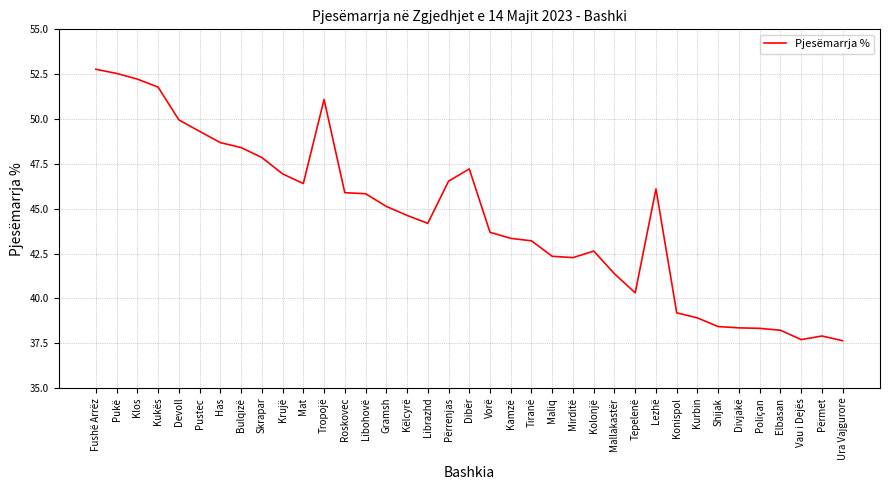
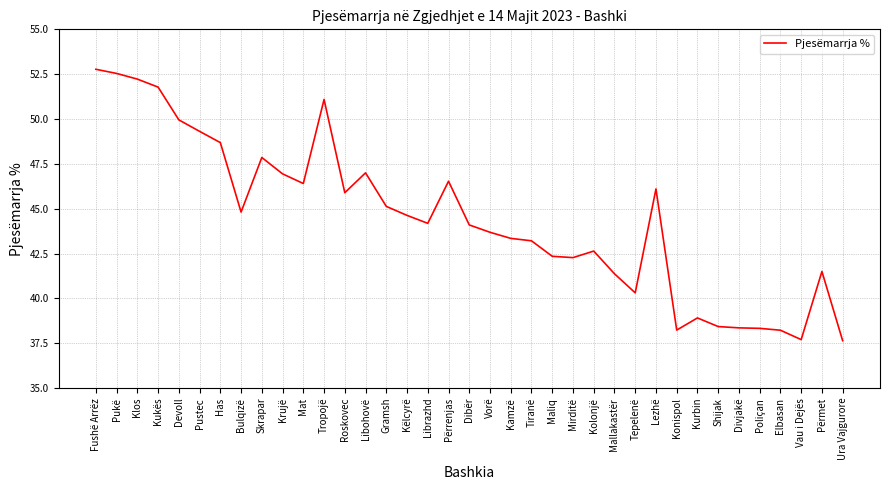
Bulqizë: 48.4 -> 44.8
Libohovë: 45.8 -> 47.0
Dibër: 47.2 -> 44.1
Konispol: 39.2 -> 38.2
Përmet: 37.9 -> 41.5
